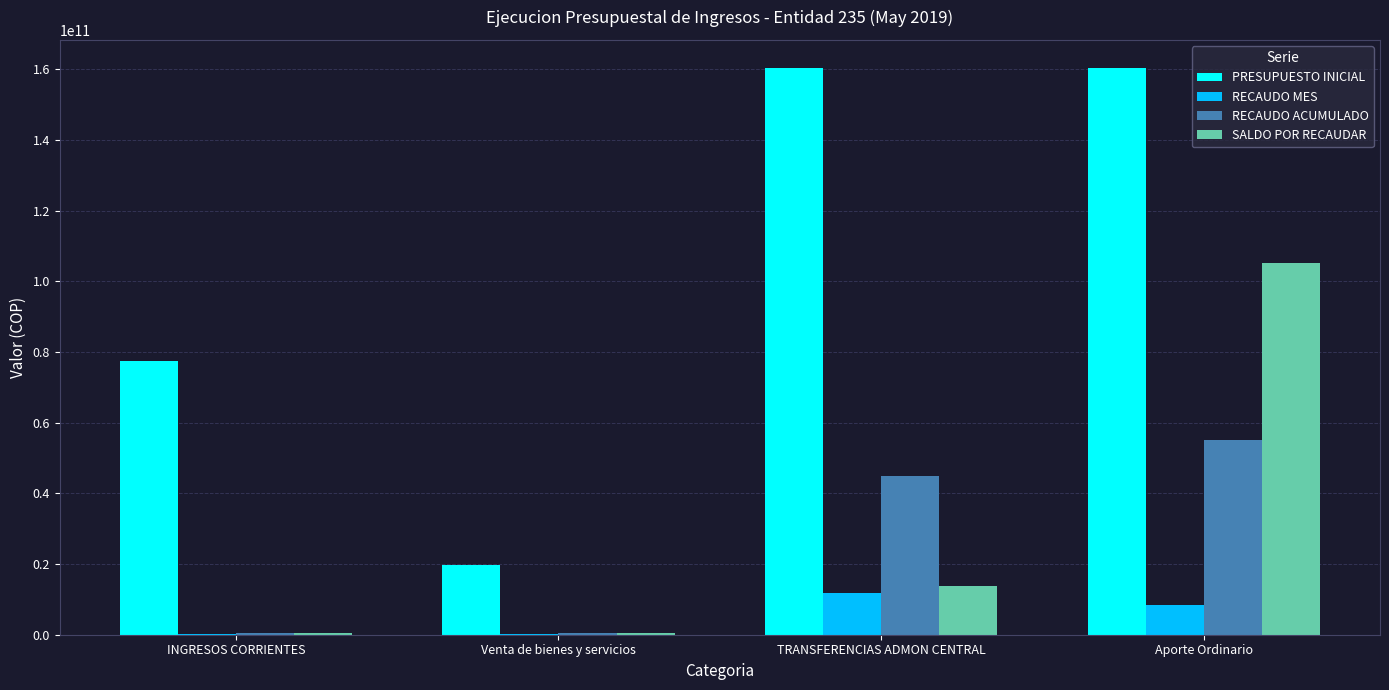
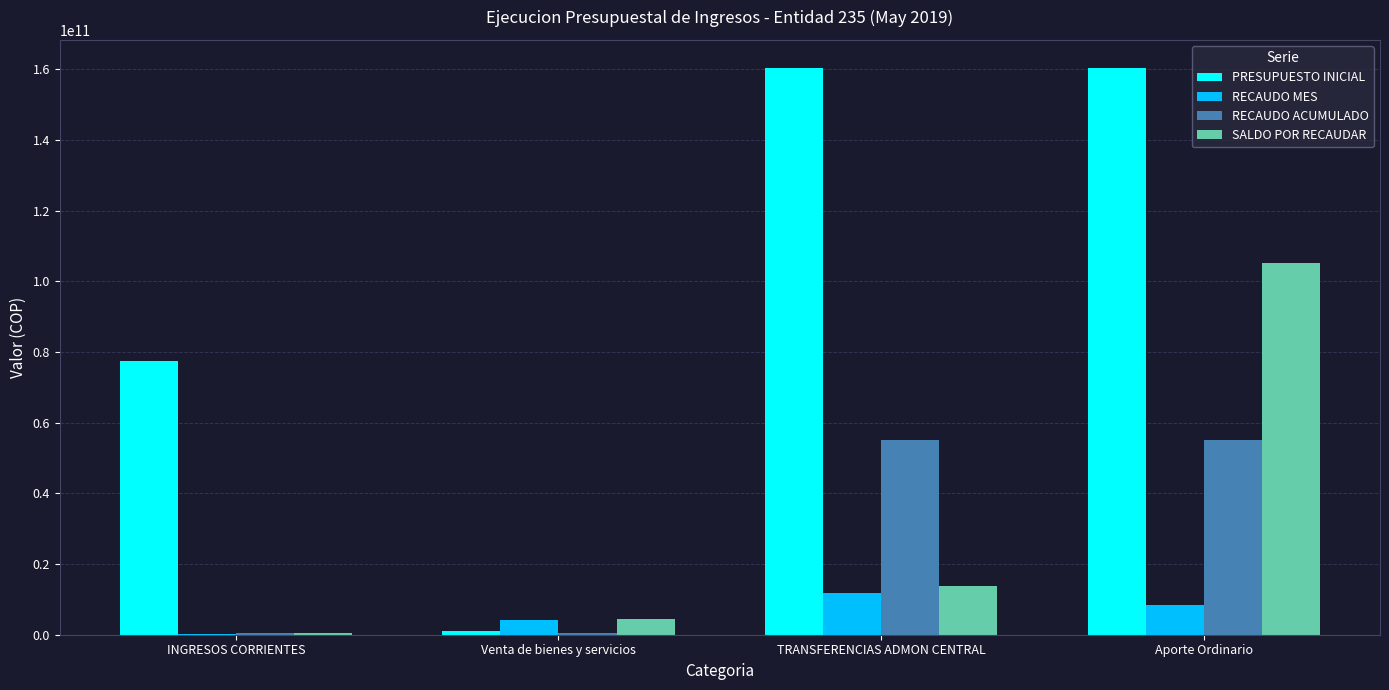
PRESUPUESTO INICIAL, Venta de bienes y servicios: 20000000000 -> 1000000000
RECAUDO MES, Venta de bienes y servicios: 0 -> 4000000000
SALDO POR RECAUDAR, Venta de bienes y servicios: 0 -> 5000000000
RECAUDO ACUMULADO, TRANSFERENCIAS ADMON CENTRAL: 45000000000 -> 55000000000
